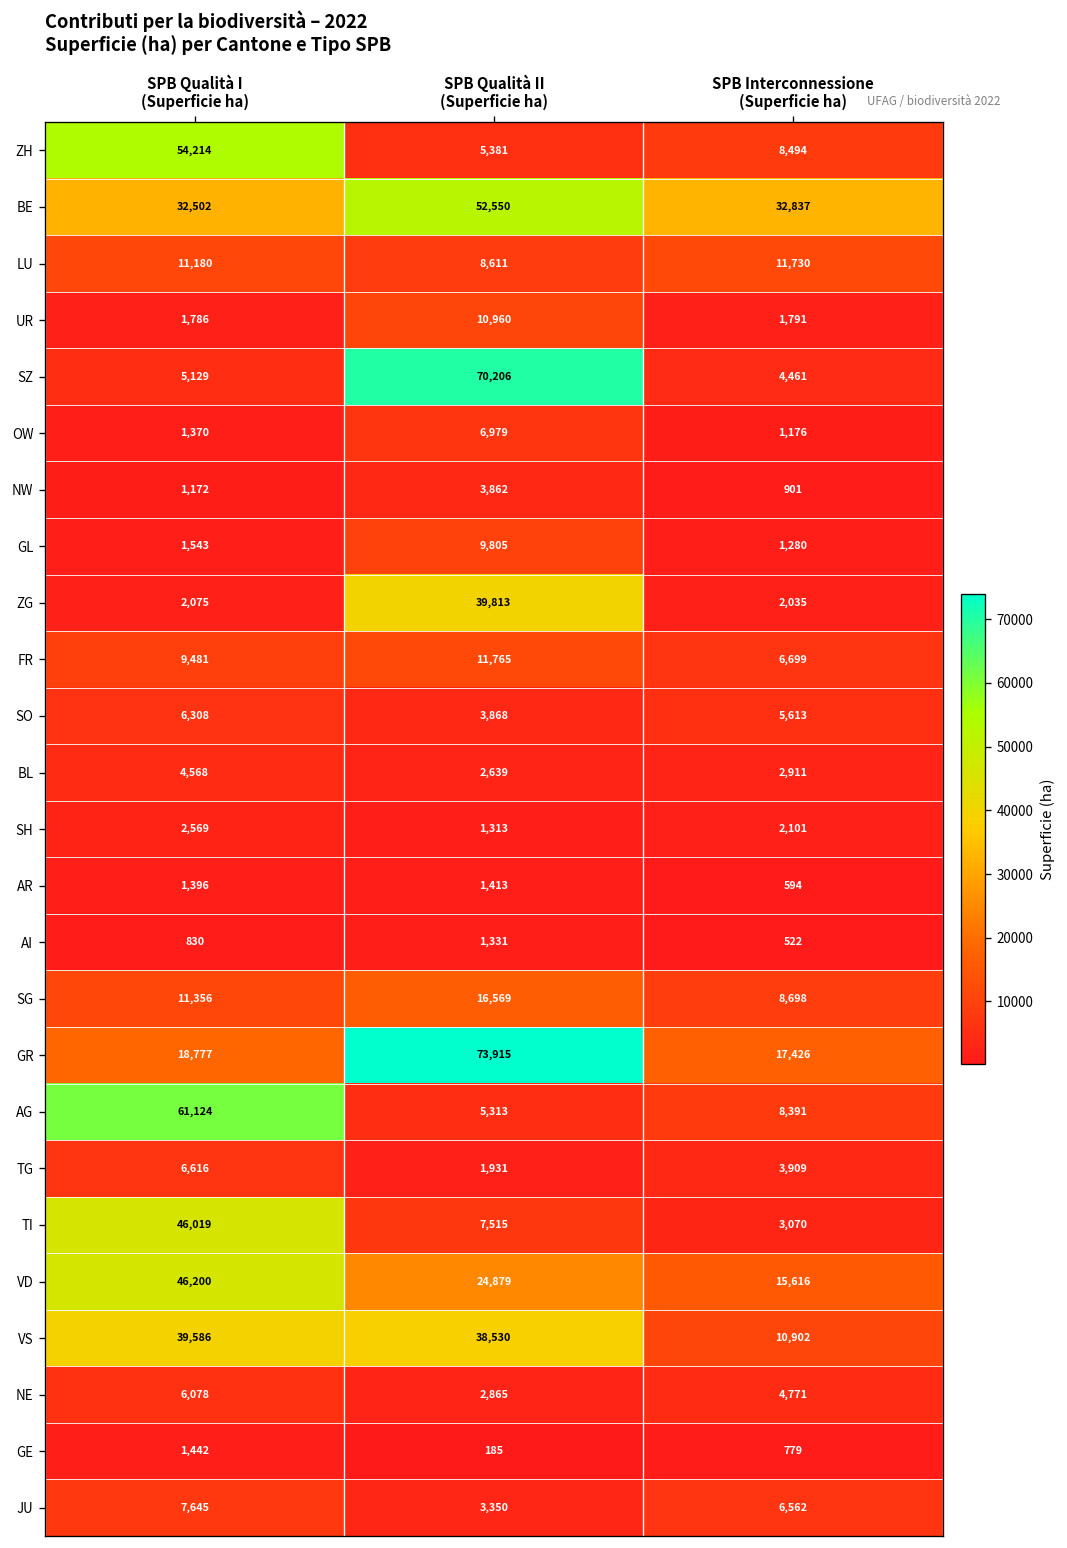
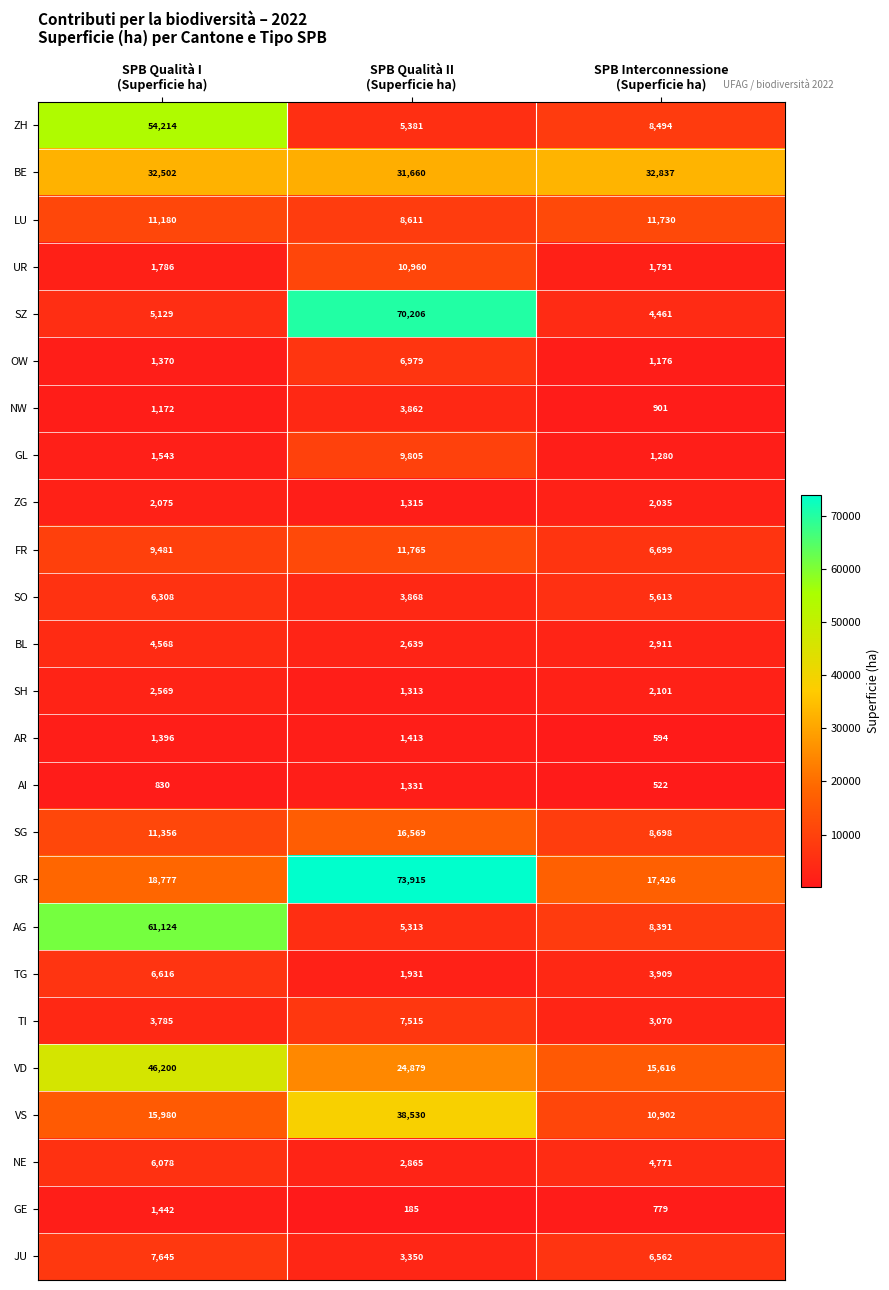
BE, SPB Qualità II (Superficie ha): 52,550 -> 31,660
ZG, SPB Qualità II (Superficie ha): 39,813 -> 1,315
TI, SPB Qualità I (Superficie ha): 46,019 -> 3,785
VS, SPB Qualità I (Superficie ha): 39,586 -> 15,980
